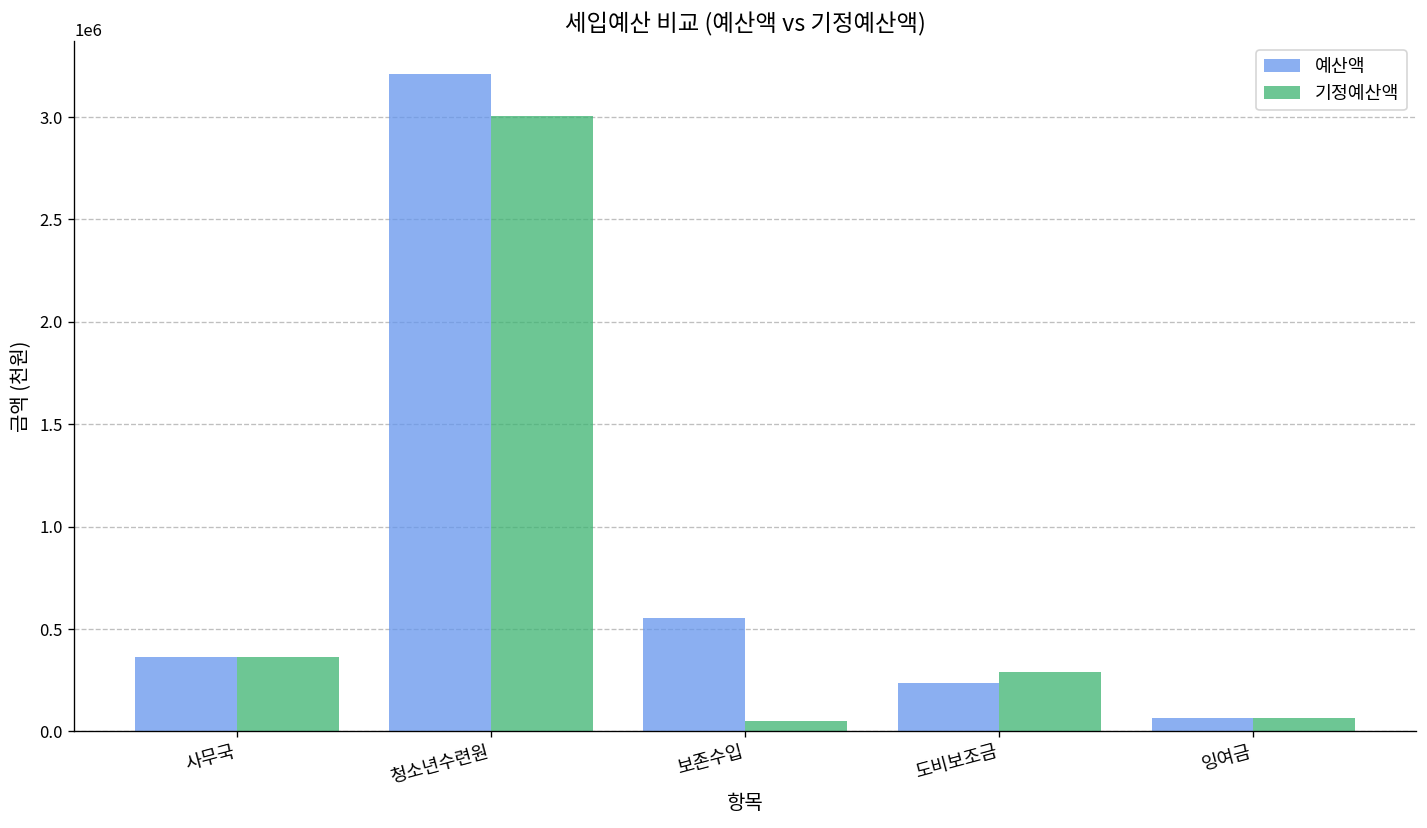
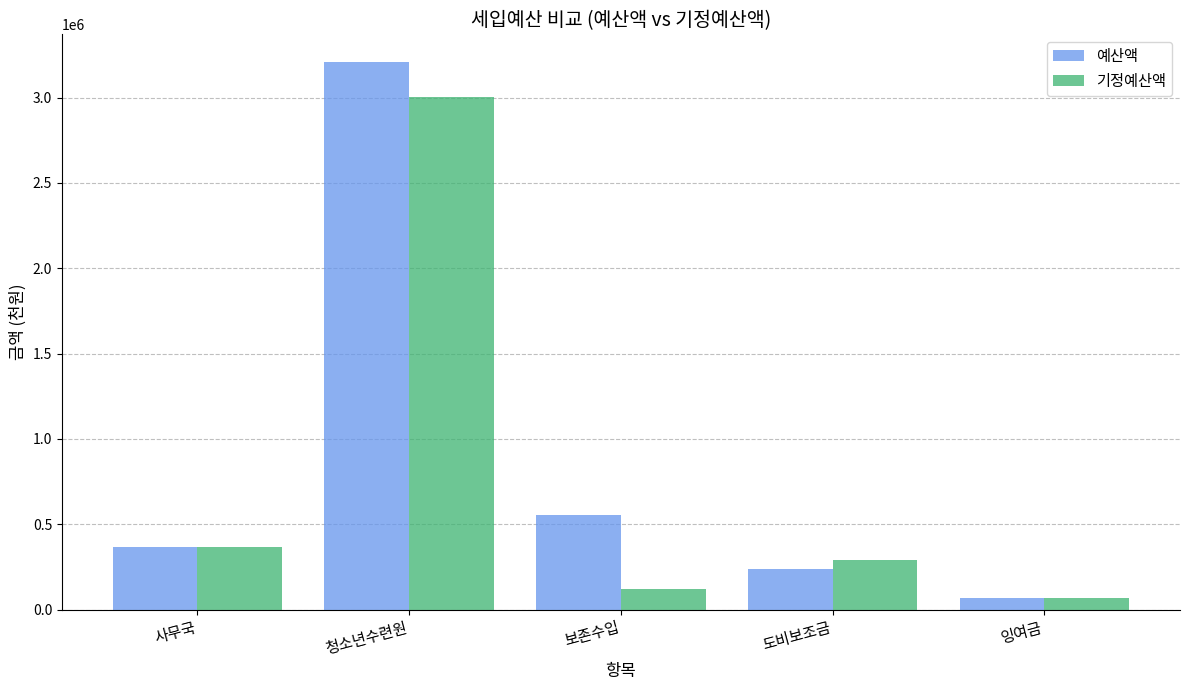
기정예산액, 보존수입: 50000 -> 120000
